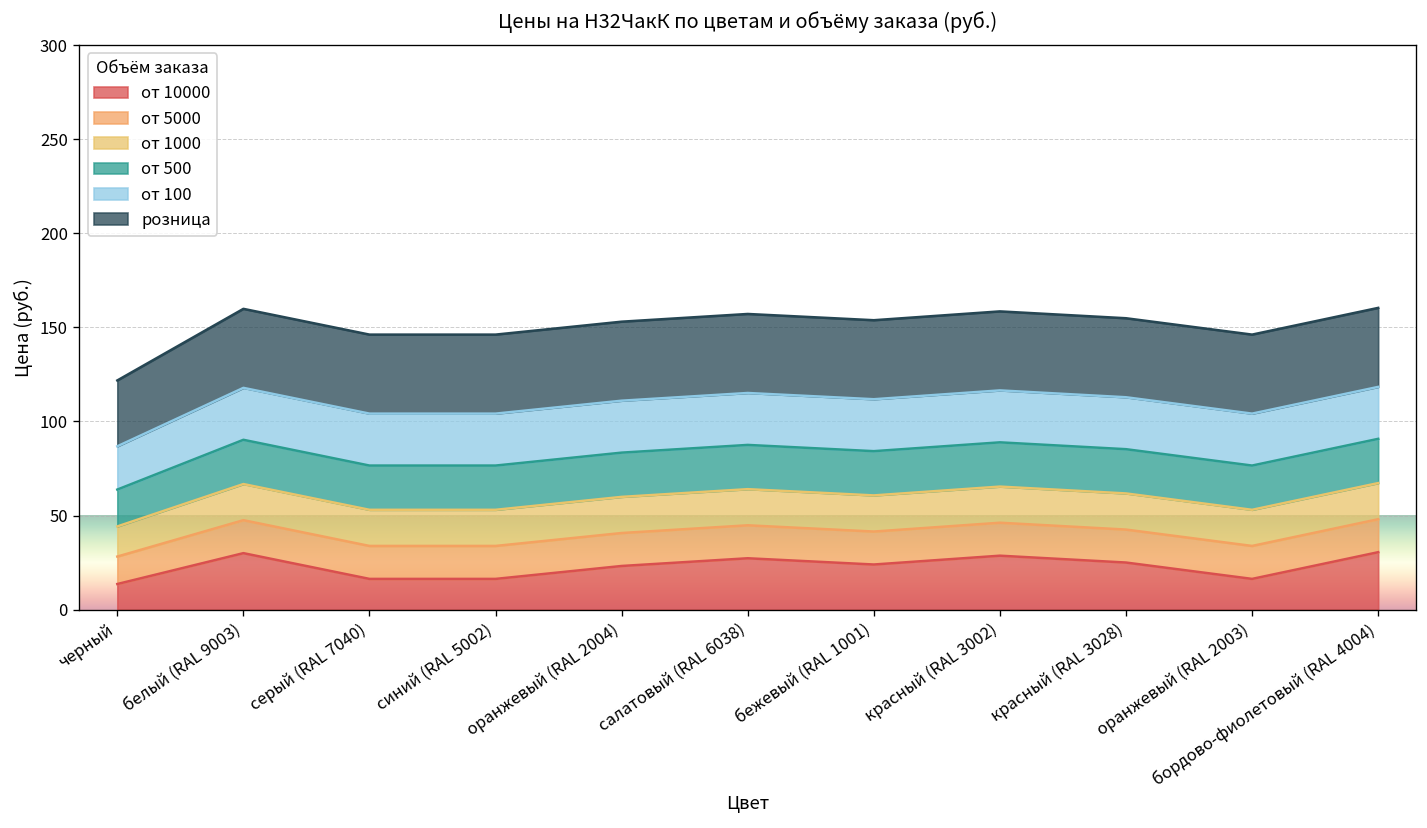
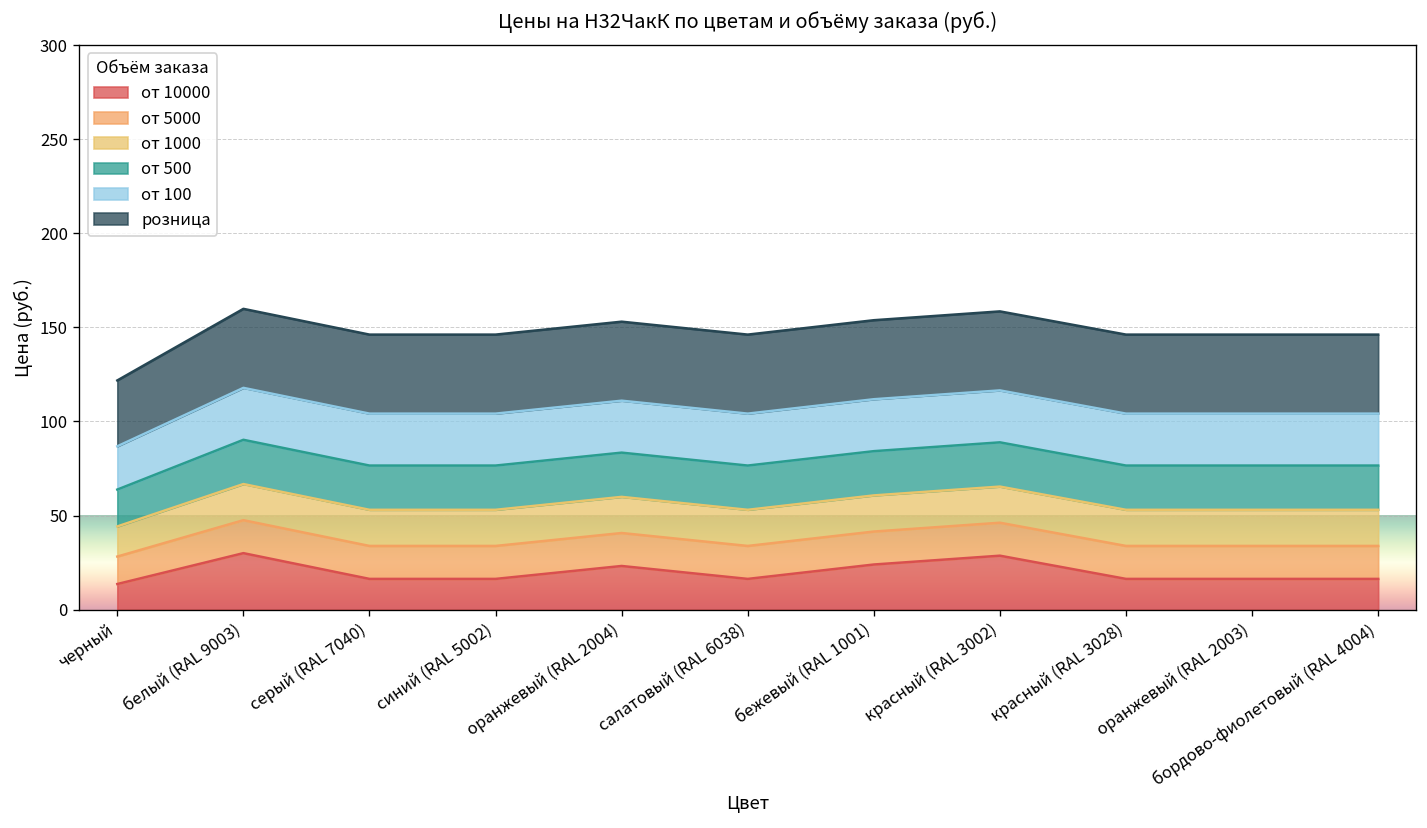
от 10000, салатовый (RAL 6038): 27 -> 16
от 10000, красный (RAL 3028): 25 -> 16
от 10000, бордово-фиолетовый (RAL 4004): 31 -> 16
